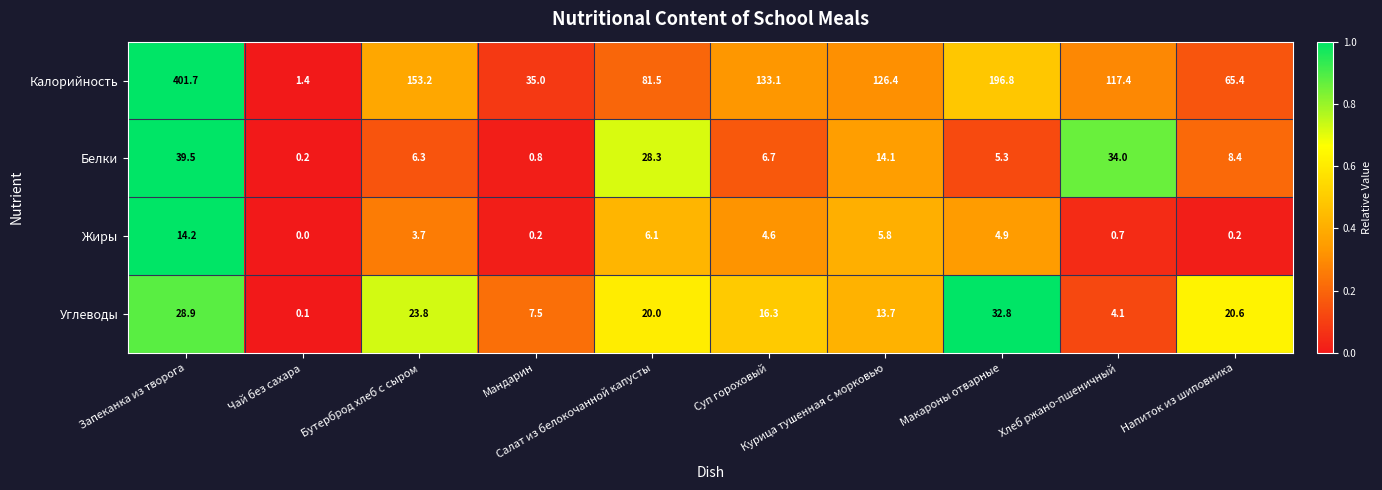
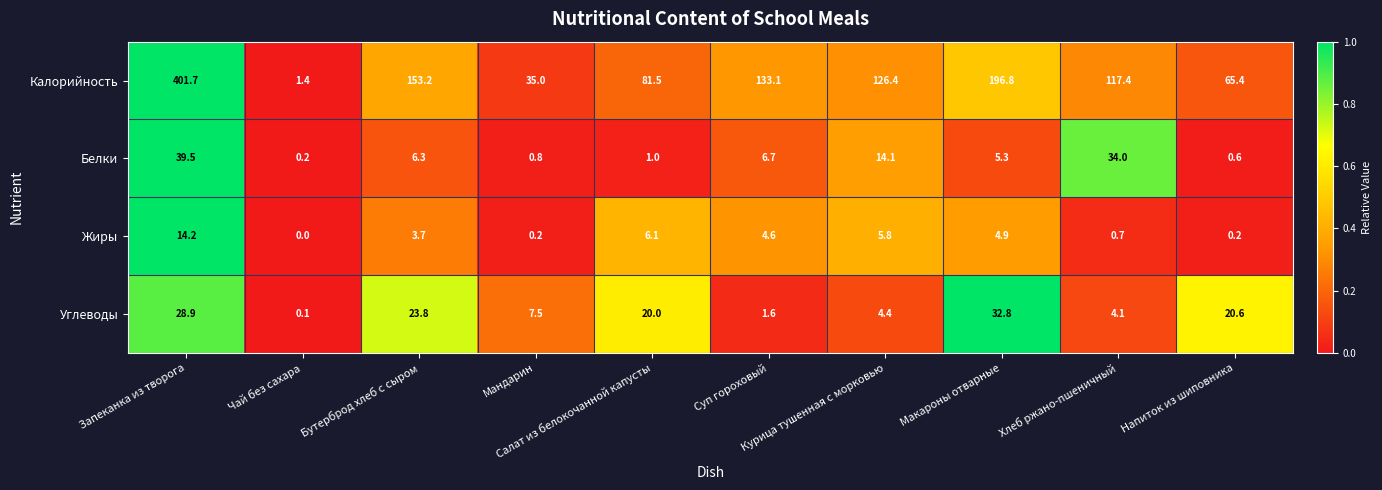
Белки, Салат из белокочанной капусты: 28.3 -> 1.0
Белки, Напиток из шиповника: 8.4 -> 0.6
Углеводы, Суп гороховый: 16.3 -> 1.6
Углеводы, Курица тушенная с морковью: 13.7 -> 4.4
